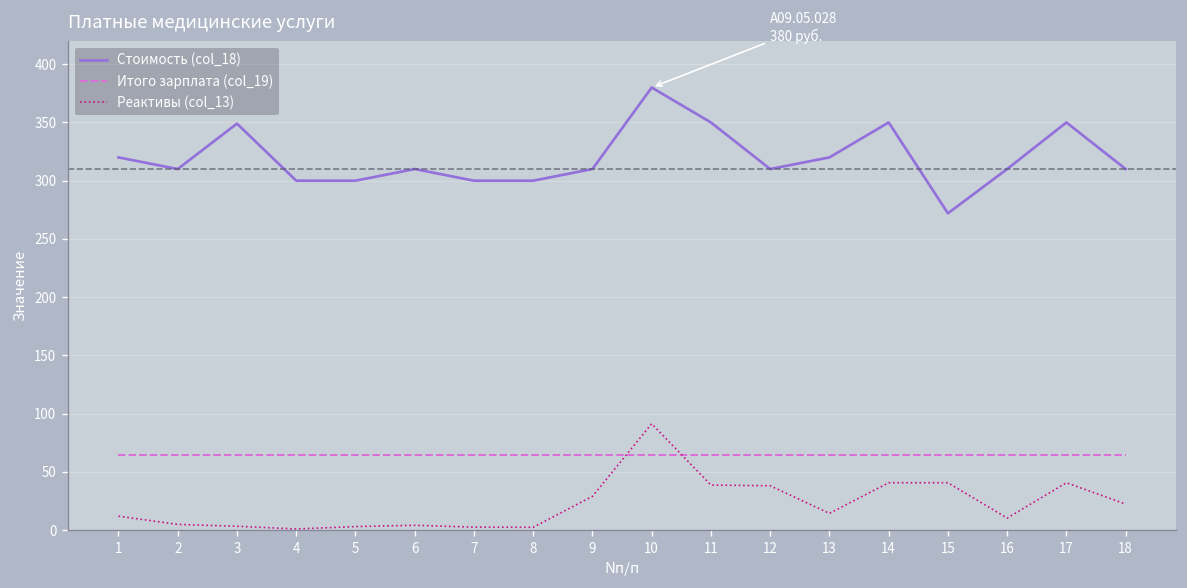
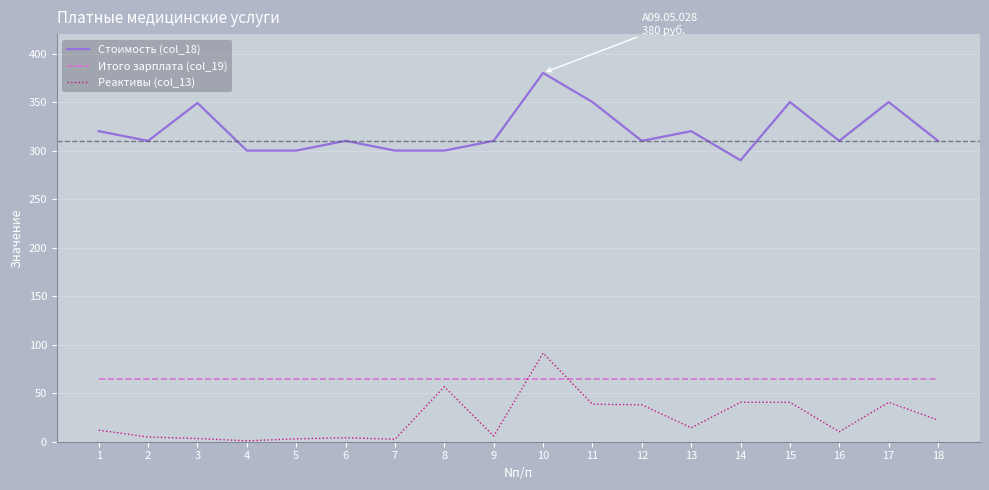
Реактивы (col_13), 8: 0 -> 60
Реактивы (col_13), 9: 30 -> 10
Стоимость (col_18), 14: 350 -> 290
Стоимость (col_18), 15: 270 -> 350
